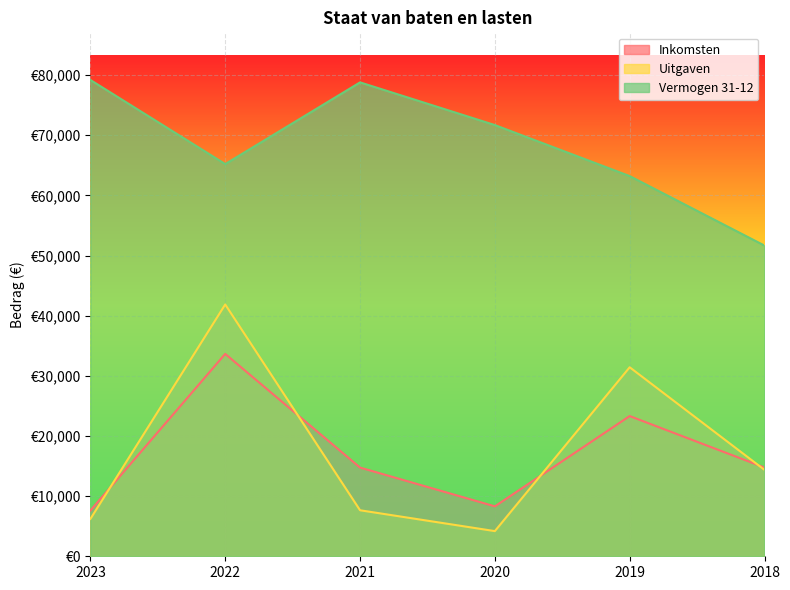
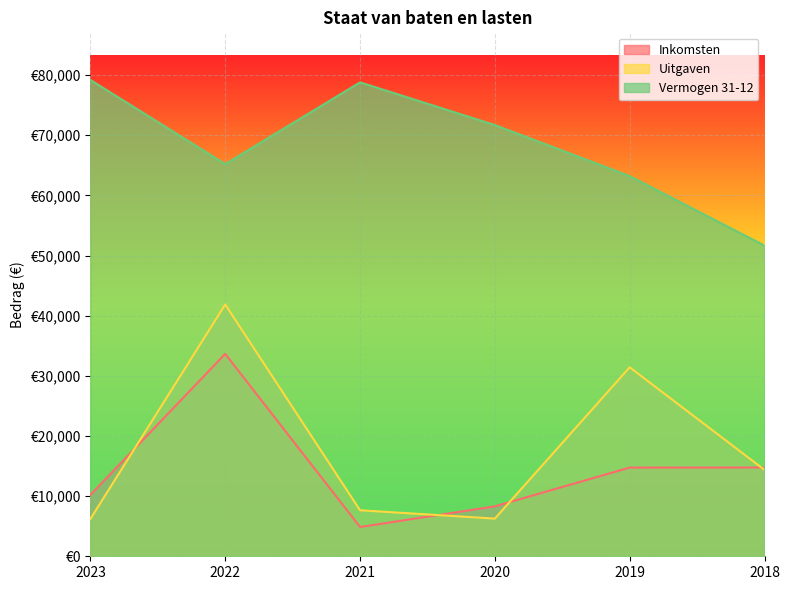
Inkomsten, 2023: €8,000 -> €10,000
Inkomsten, 2021: €15,000 -> €5,000
Uitgaven, 2020: €4,000 -> €6,000
Inkomsten, 2019: €23,000 -> €15,000
